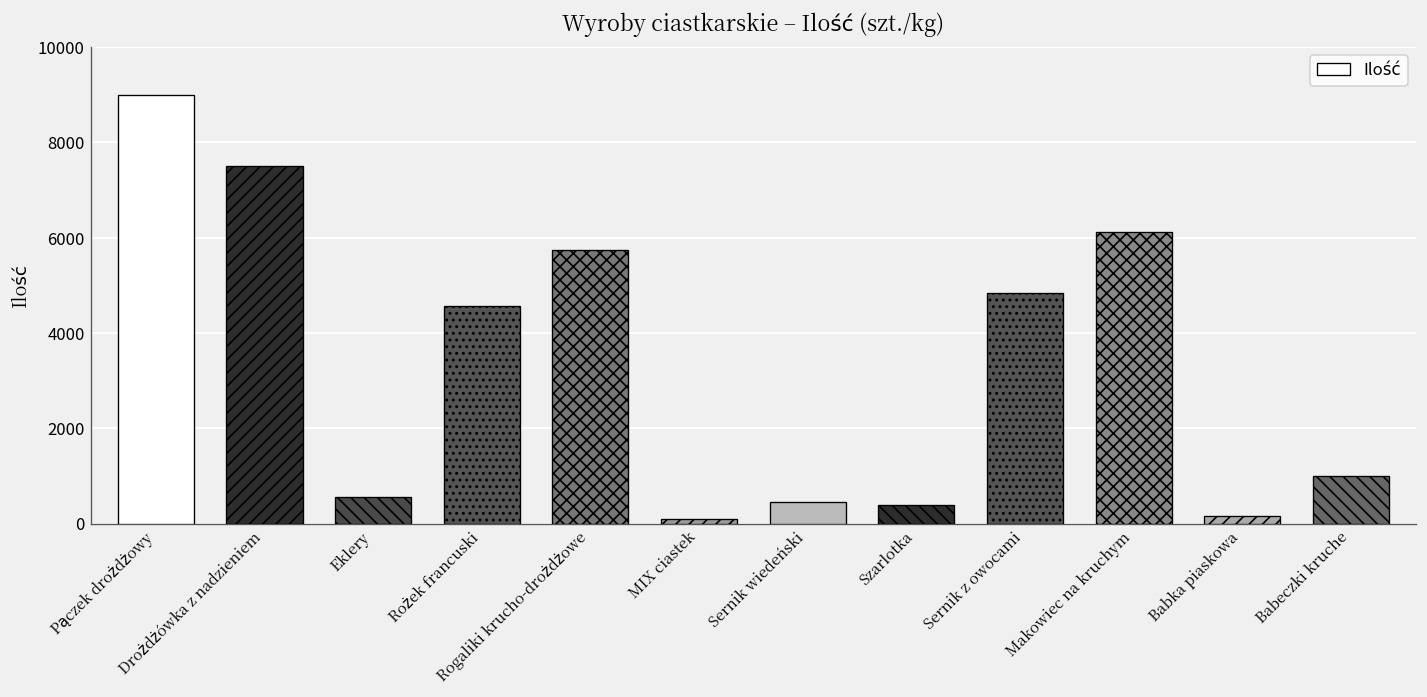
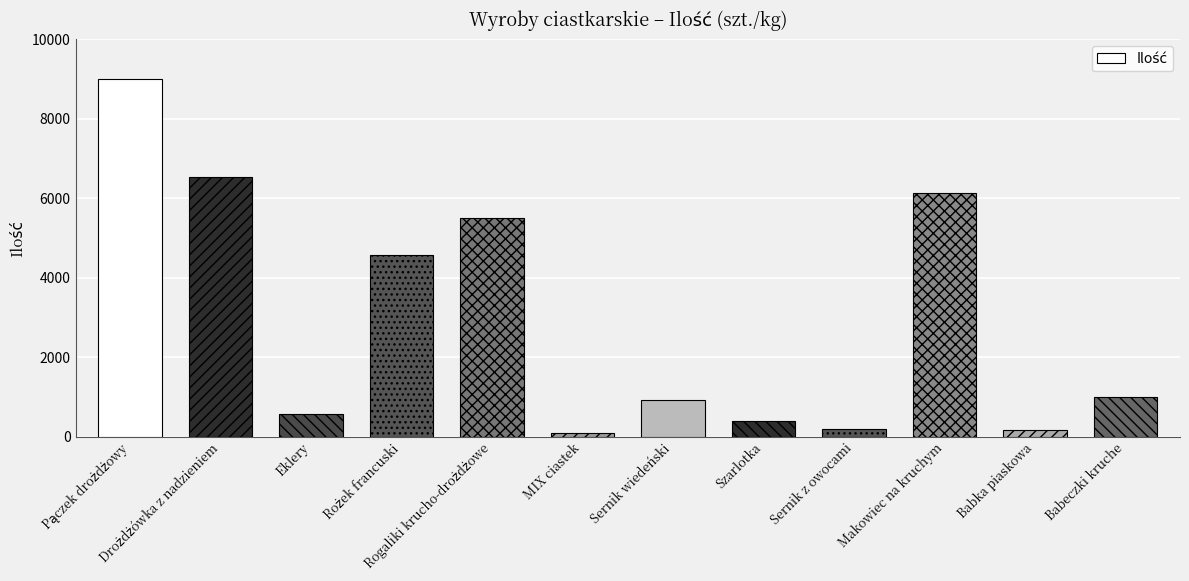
Drożdżówka z nadzieniem: 7500 -> 6500
Rogaliki krucho-drożdżowe: 5700 -> 5500
Sernik wiedeński: 500 -> 900
Sernik z owocami: 4800 -> 200
